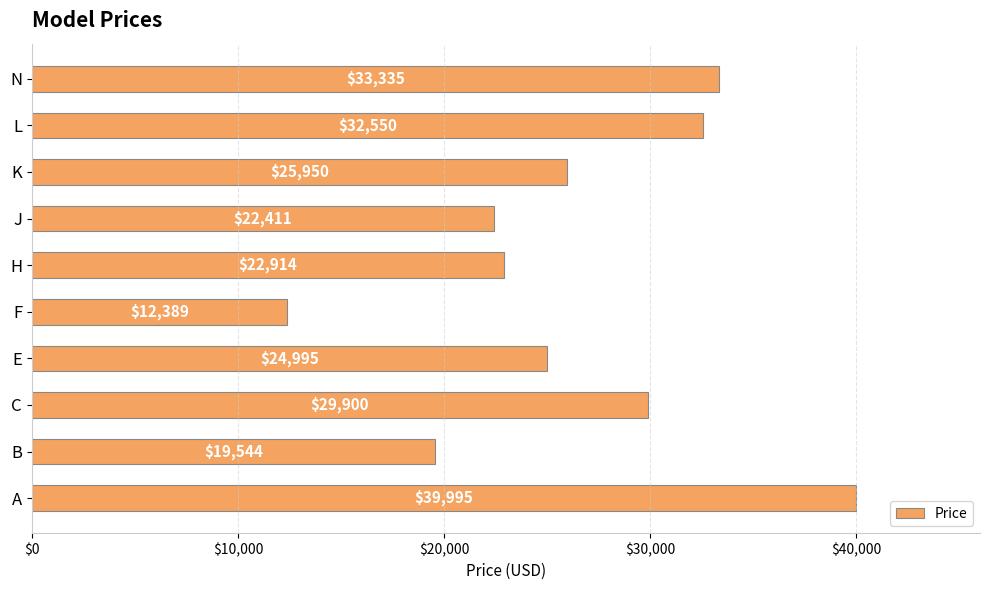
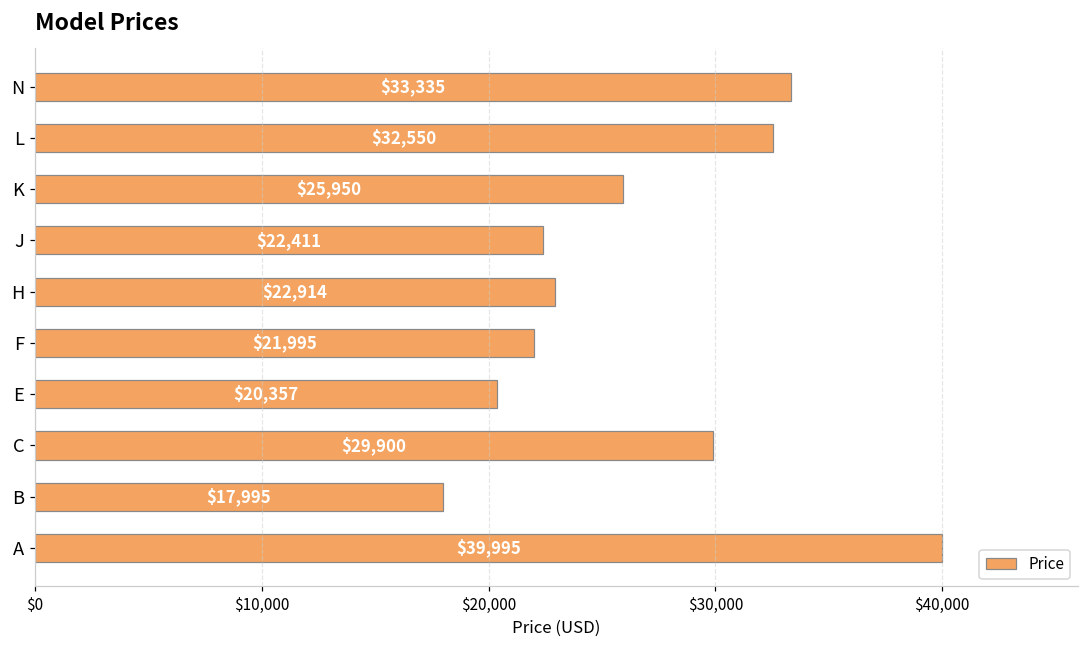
F: $12,389 -> $21,995
E: $24,995 -> $20,357
B: $19,544 -> $17,995
